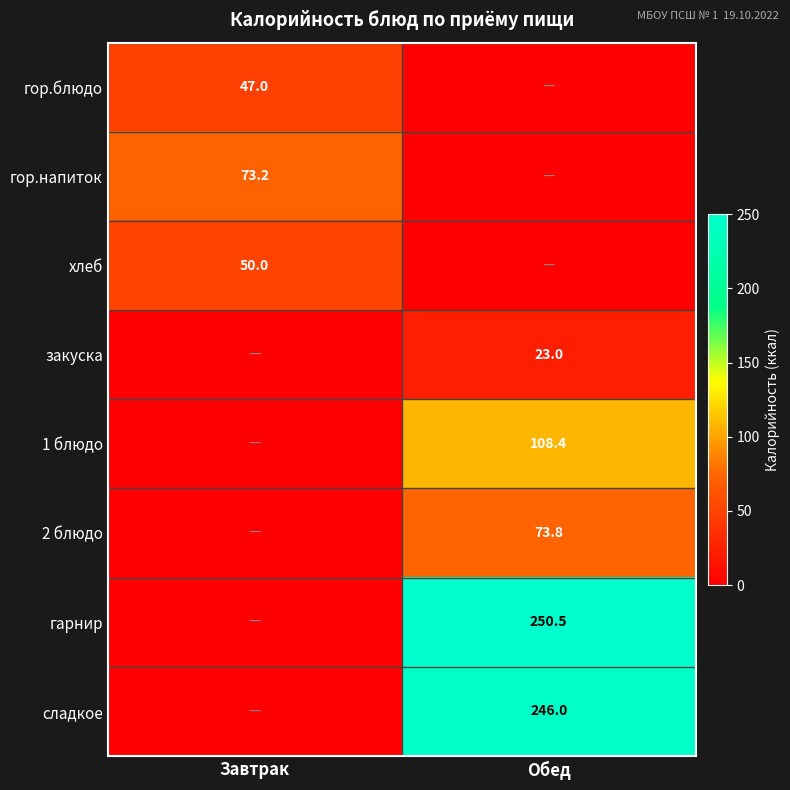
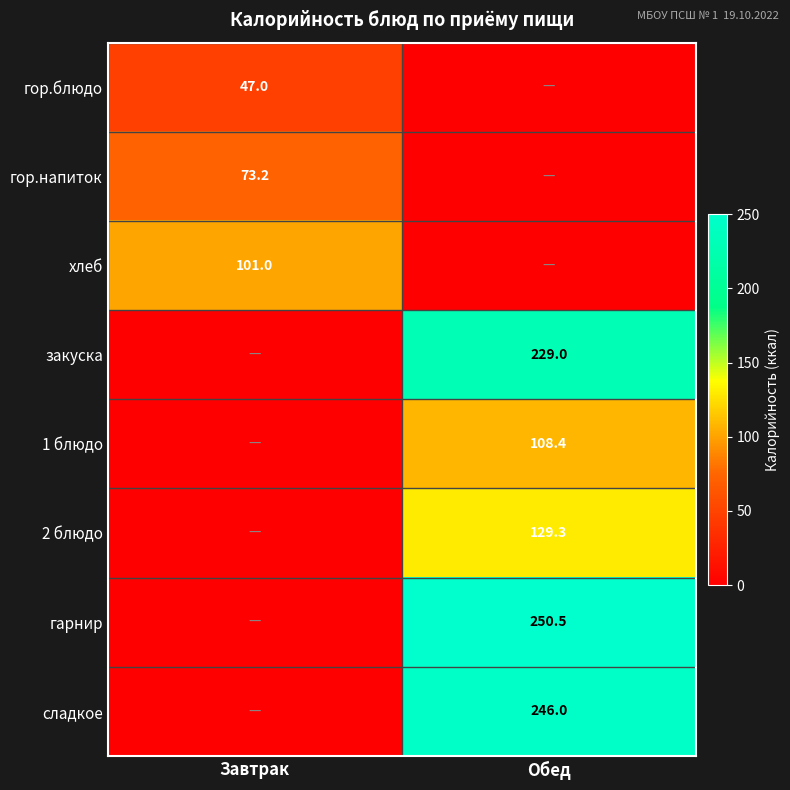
хлеб, Завтрак: 50.0 -> 101.0
закуска, Обед: 23.0 -> 229.0
2 блюдо, Обед: 73.8 -> 129.3
